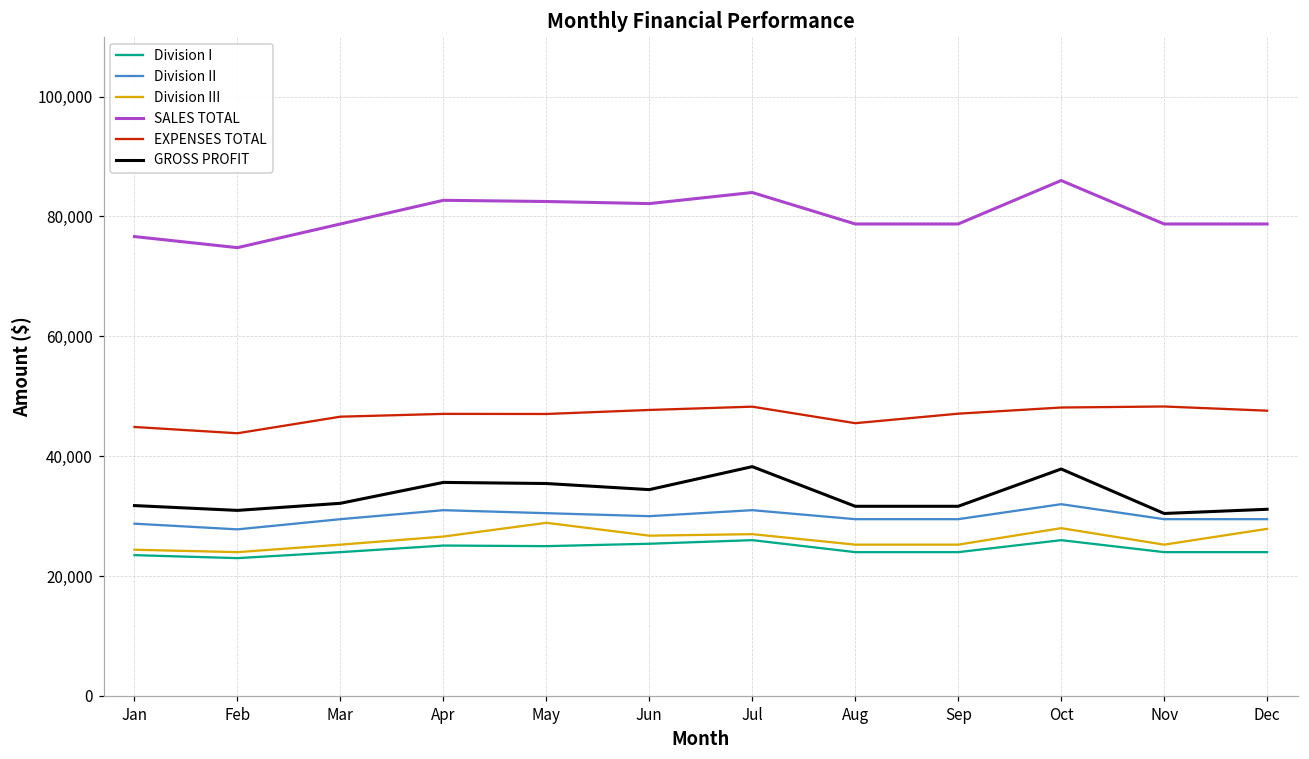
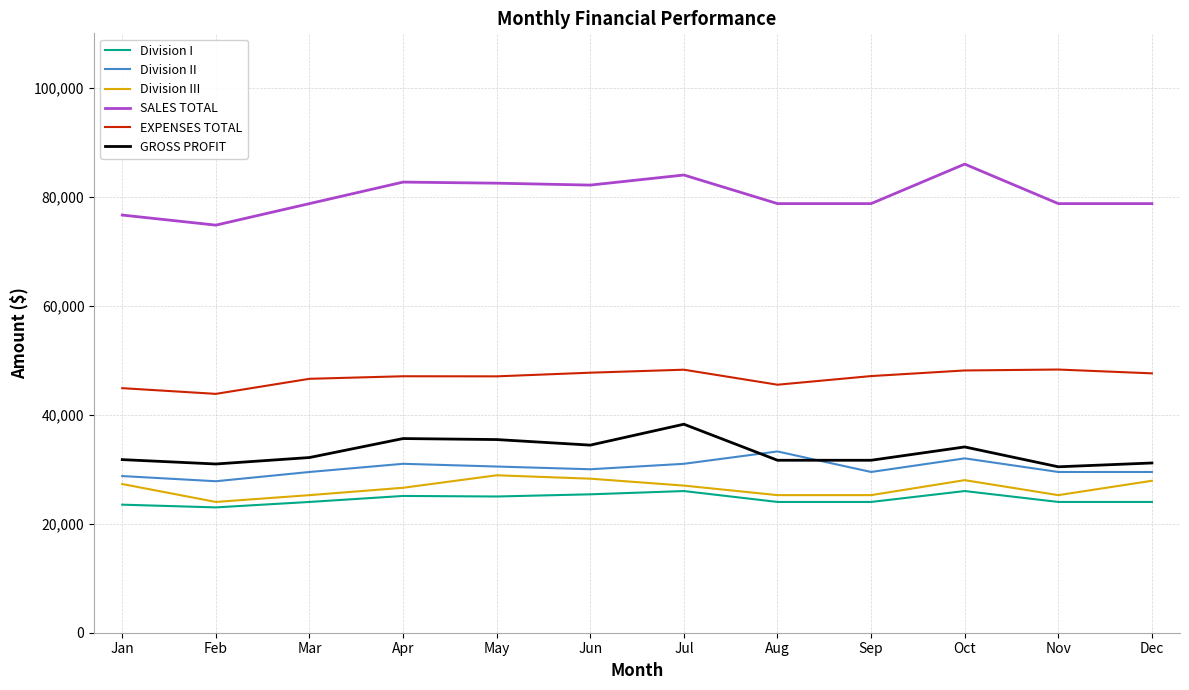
Division III, Jan: 24,000 -> 27,000
Division III, Jun: 27,000 -> 28,000
Division II, Aug: 30,000 -> 33,000
GROSS PROFIT, Oct: 38,000 -> 34,000
